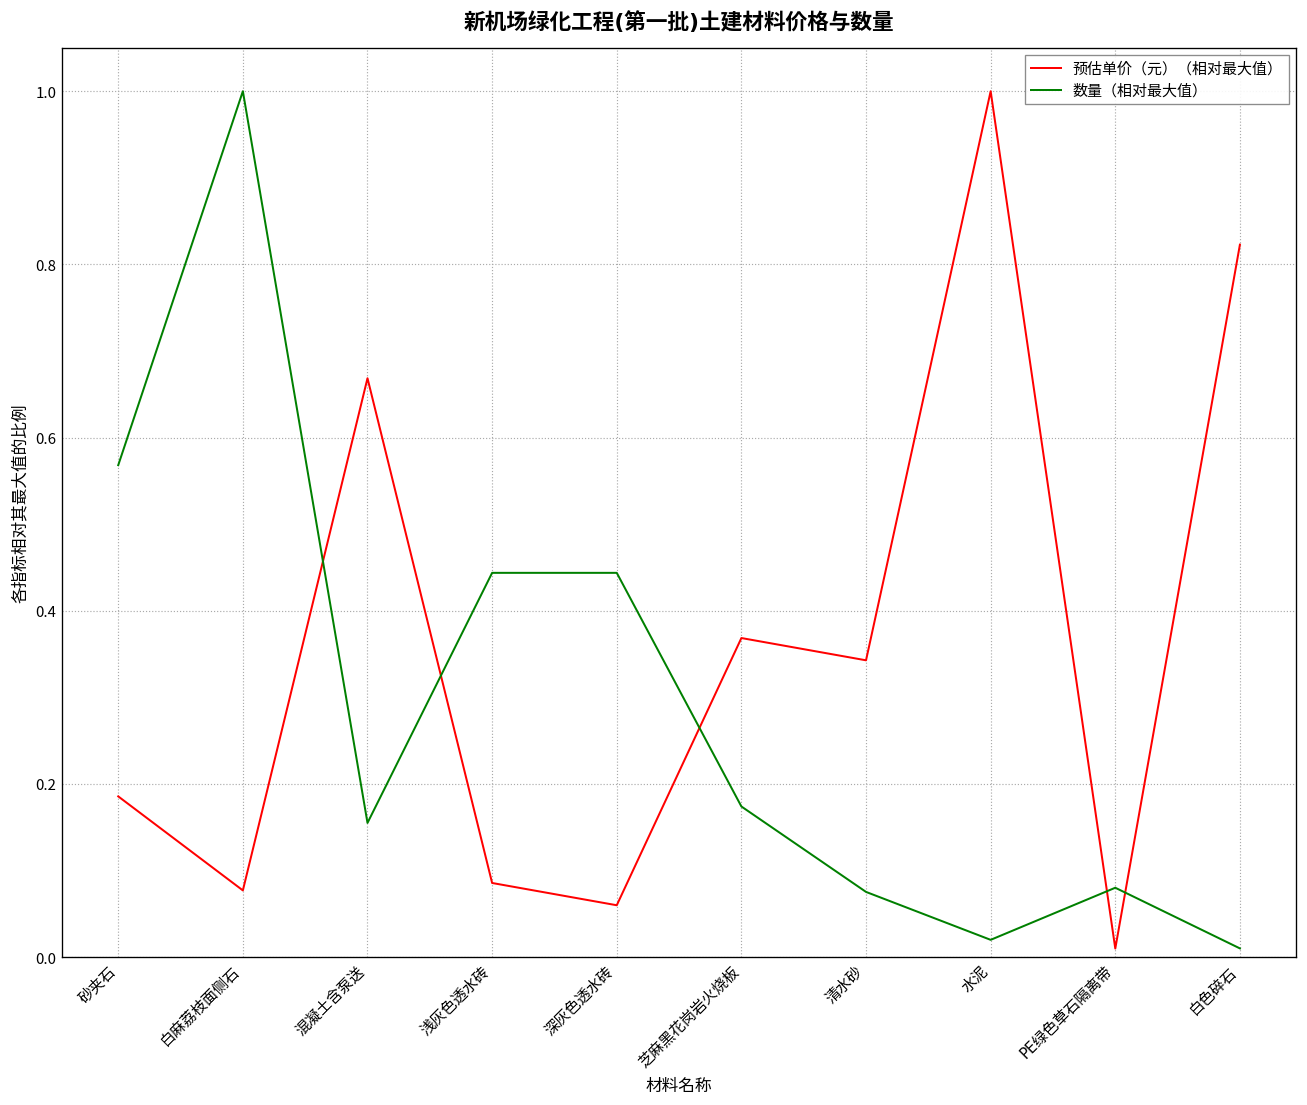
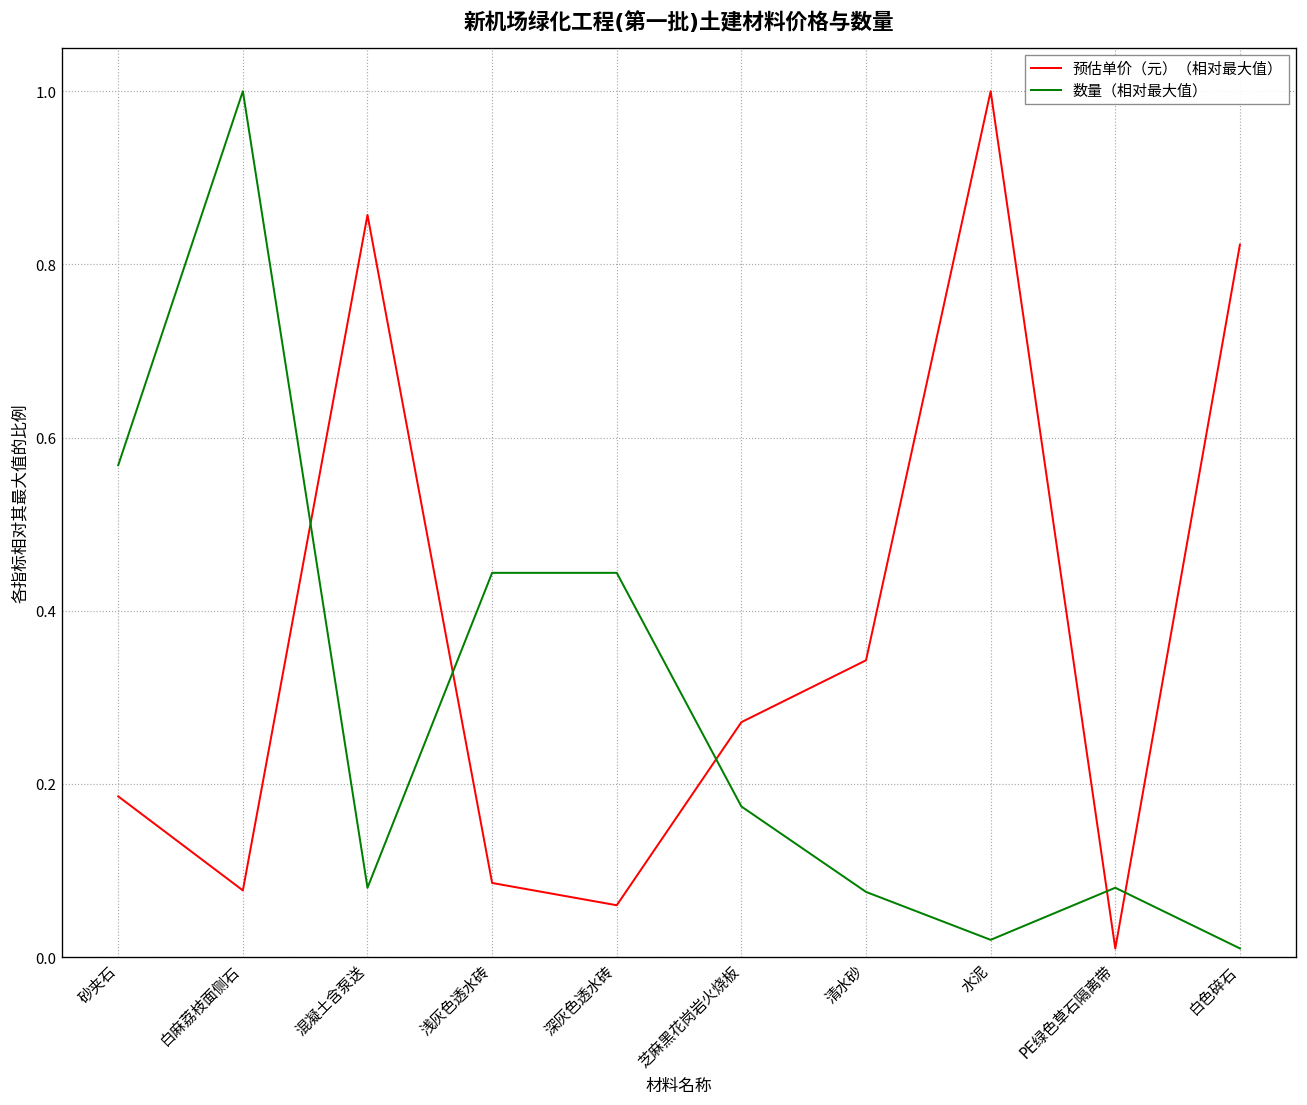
预估单价（元）（相对最大值）, 混凝土含泵送: 0.67 -> 0.86
数量（相对最大值）, 混凝土含泵送: 0.16 -> 0.08
预估单价（元）（相对最大值）, 芝麻黑花岗岩火烧板: 0.37 -> 0.27
